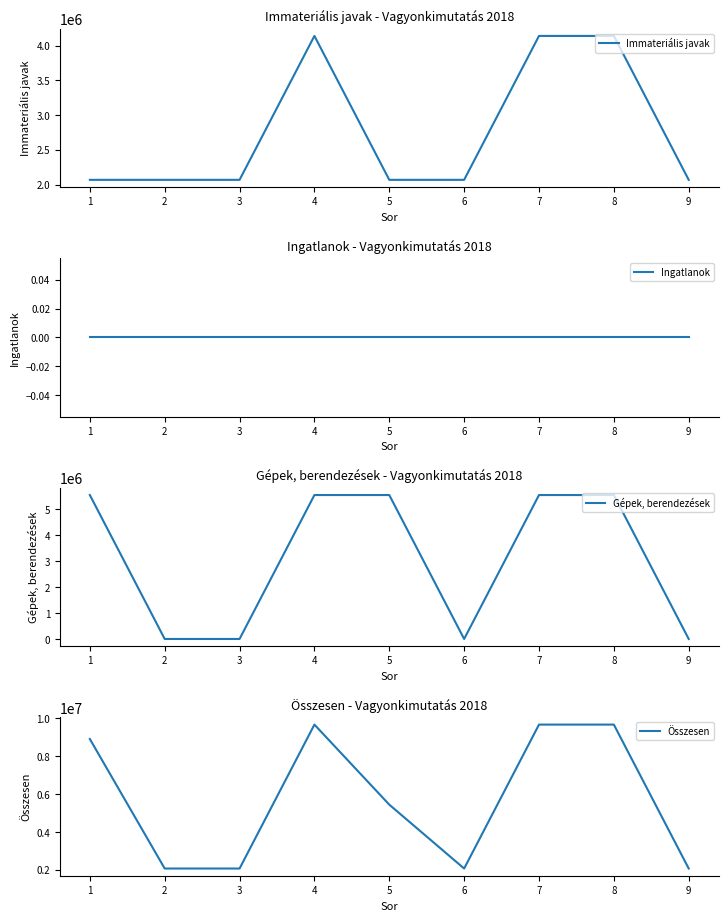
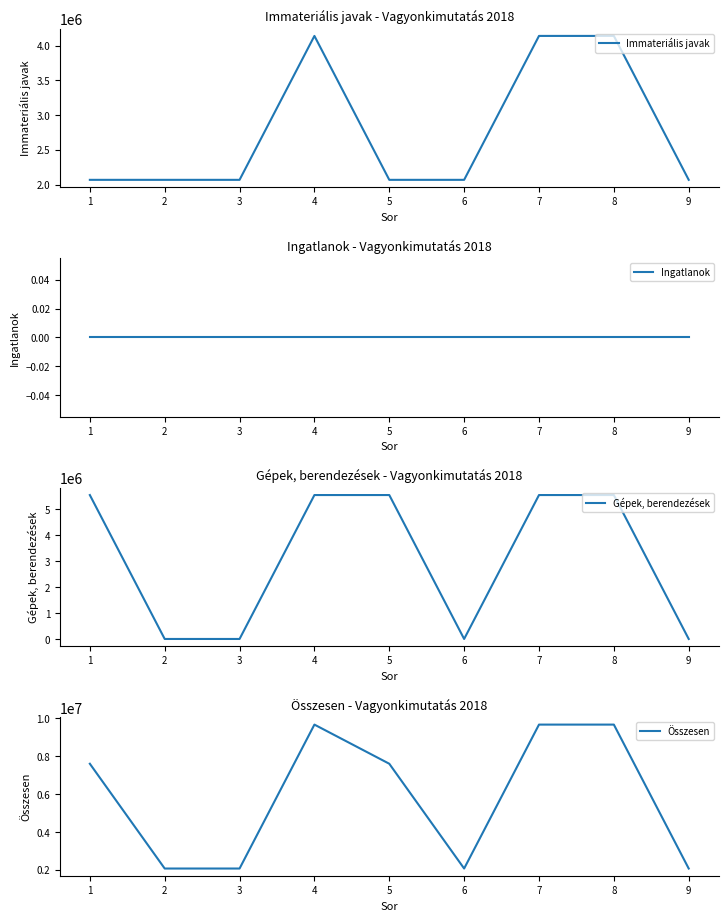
Összesen - Vagyonkimutatás 2018, 1: 8900000 -> 7600000
Összesen - Vagyonkimutatás 2018, 5: 5400000 -> 7600000
